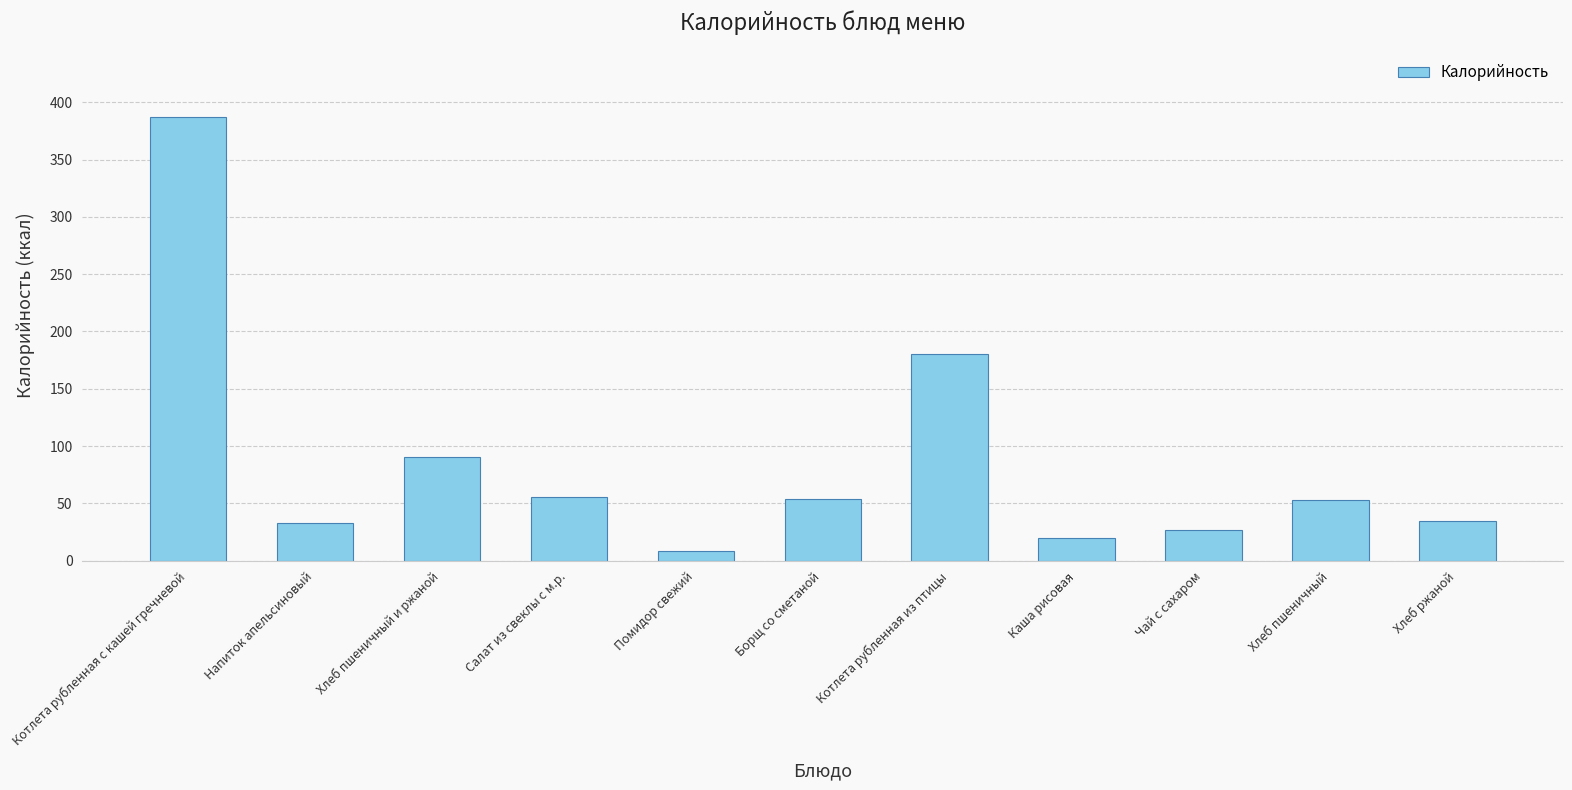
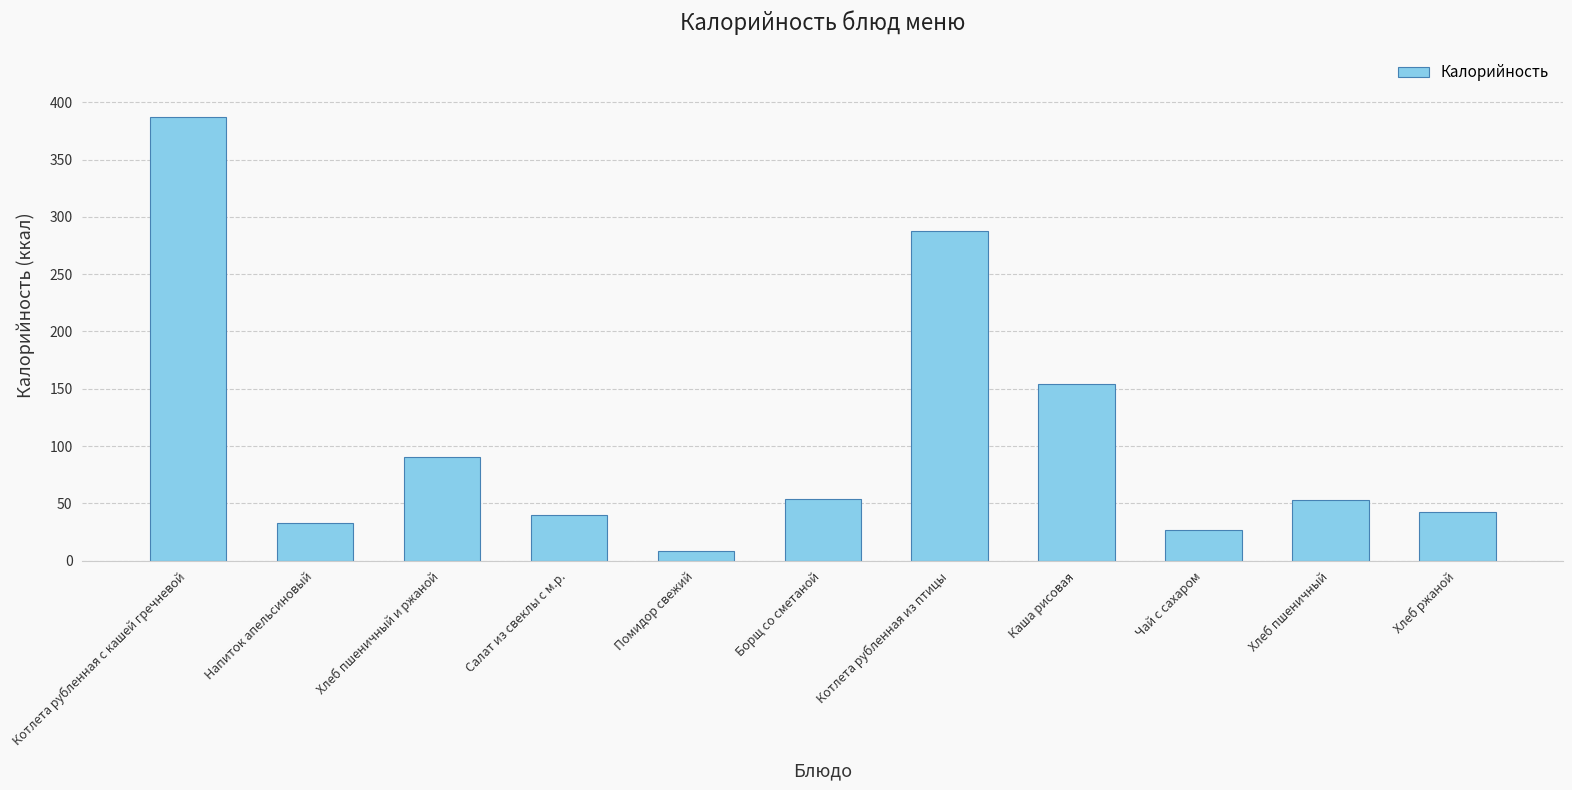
Салат из свеклы с м.р.: 56 -> 40
Котлета рубленная из птицы: 180 -> 288
Каша рисовая: 19 -> 154
Хлеб ржаной: 34 -> 43
